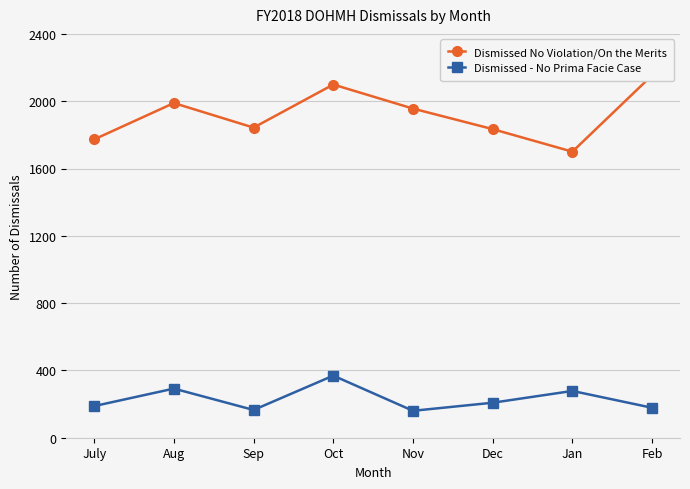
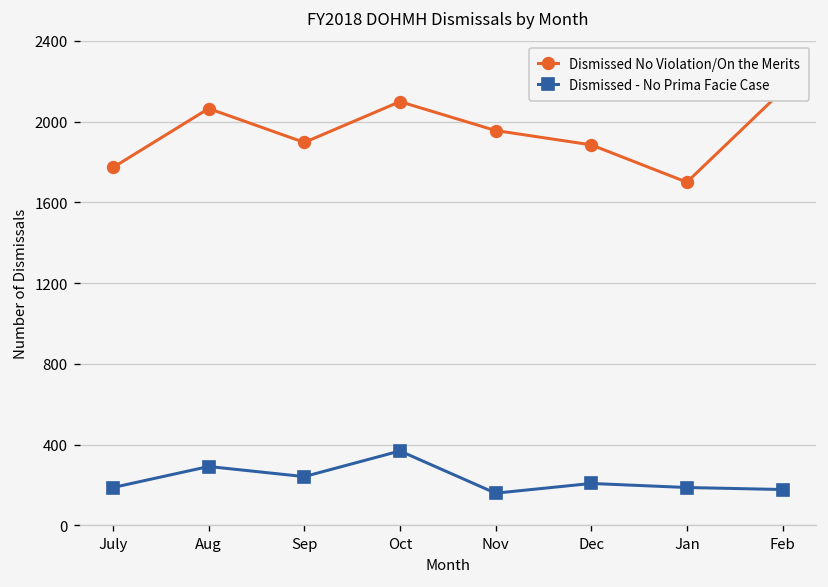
Dismissed No Violation/On the Merits, Aug: 1990 -> 2070
Dismissed No Violation/On the Merits, Sep: 1840 -> 1900
Dismissed - No Prima Facie Case, Sep: 170 -> 240
Dismissed No Violation/On the Merits, Dec: 1830 -> 1890
Dismissed - No Prima Facie Case, Jan: 280 -> 190
